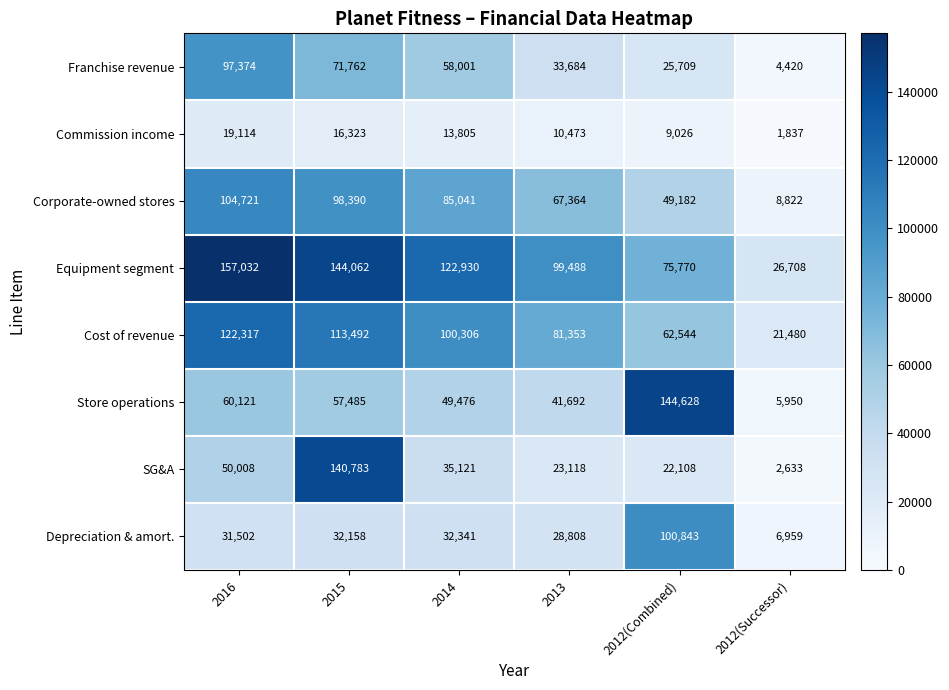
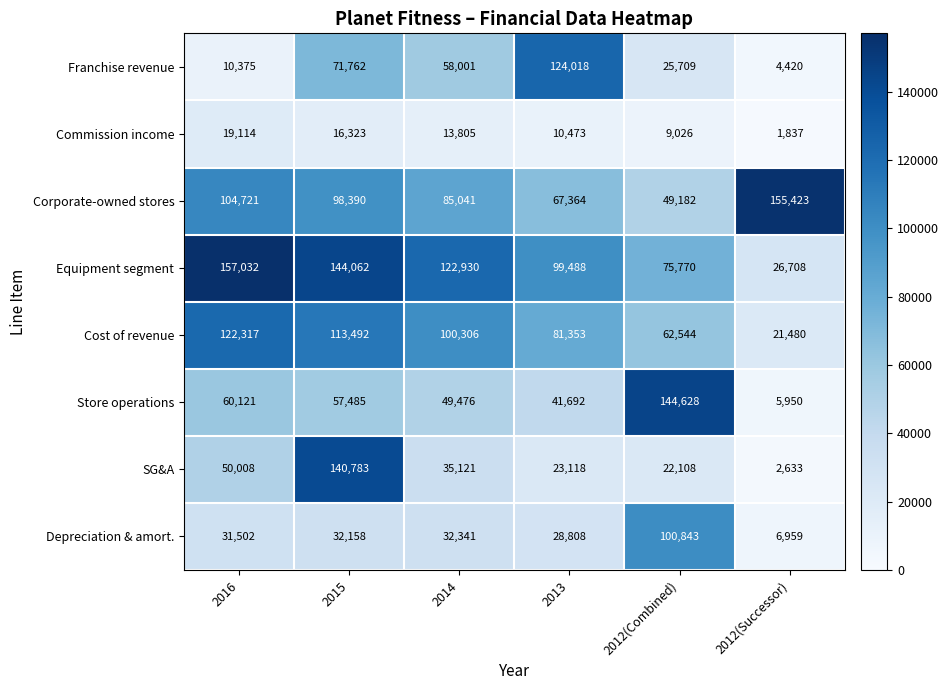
Franchise revenue, 2016: 97,374 -> 10,375
Franchise revenue, 2013: 33,684 -> 124,018
Corporate-owned stores, 2012(Successor): 8,822 -> 155,423
